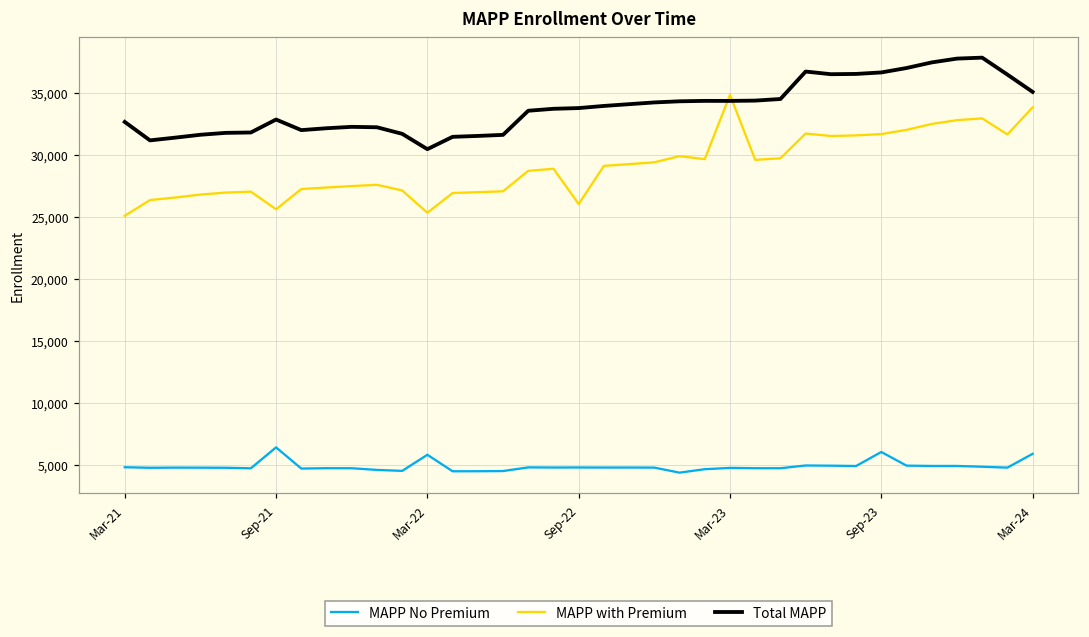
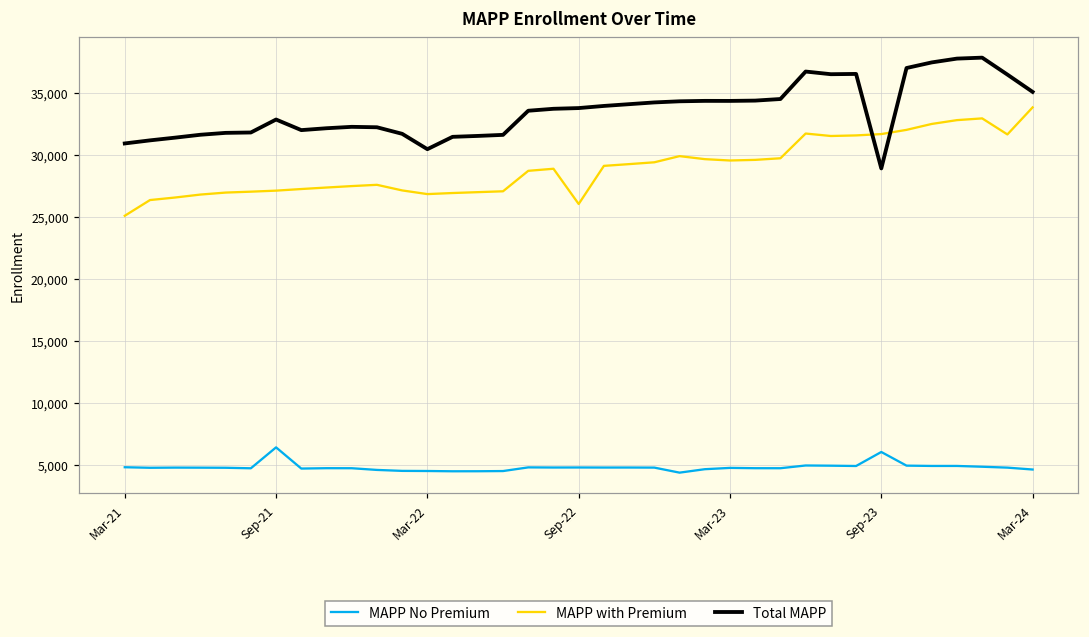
Total MAPP, Mar-21: 32,700 -> 30,900
MAPP with Premium, Sep-21: 25,600 -> 27,100
MAPP No Premium, Mar-22: 5,900 -> 4,600
MAPP with Premium, Mar-22: 25,400 -> 26,900
MAPP with Premium, Mar-23: 34,900 -> 29,600
Total MAPP, Sep-23: 36,700 -> 28,900
MAPP No Premium, Mar-24: 5,900 -> 4,700
